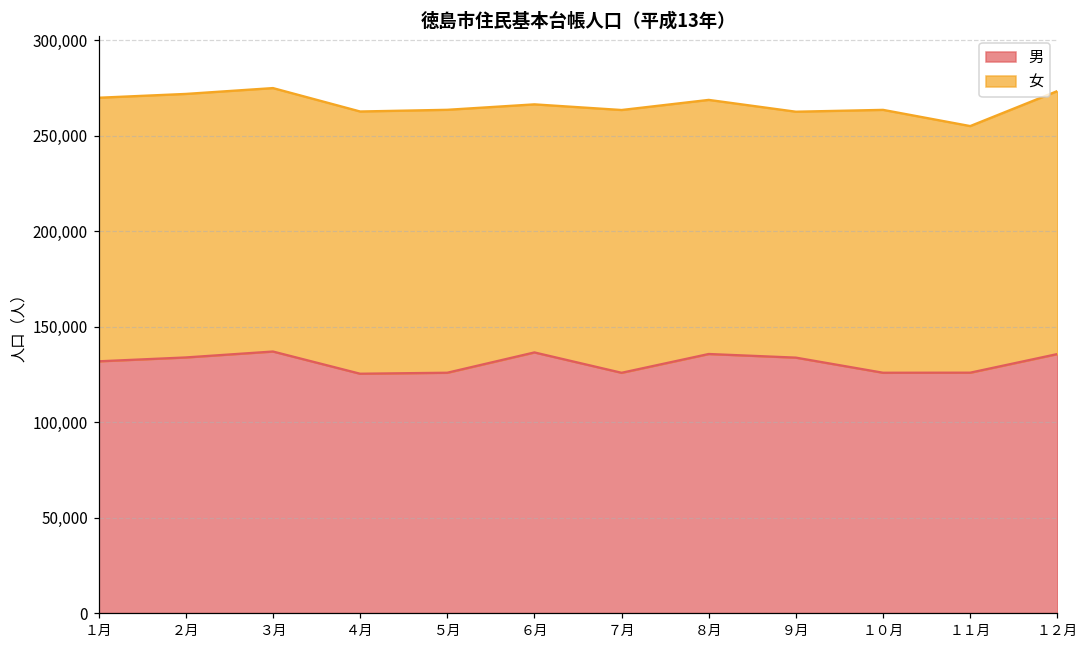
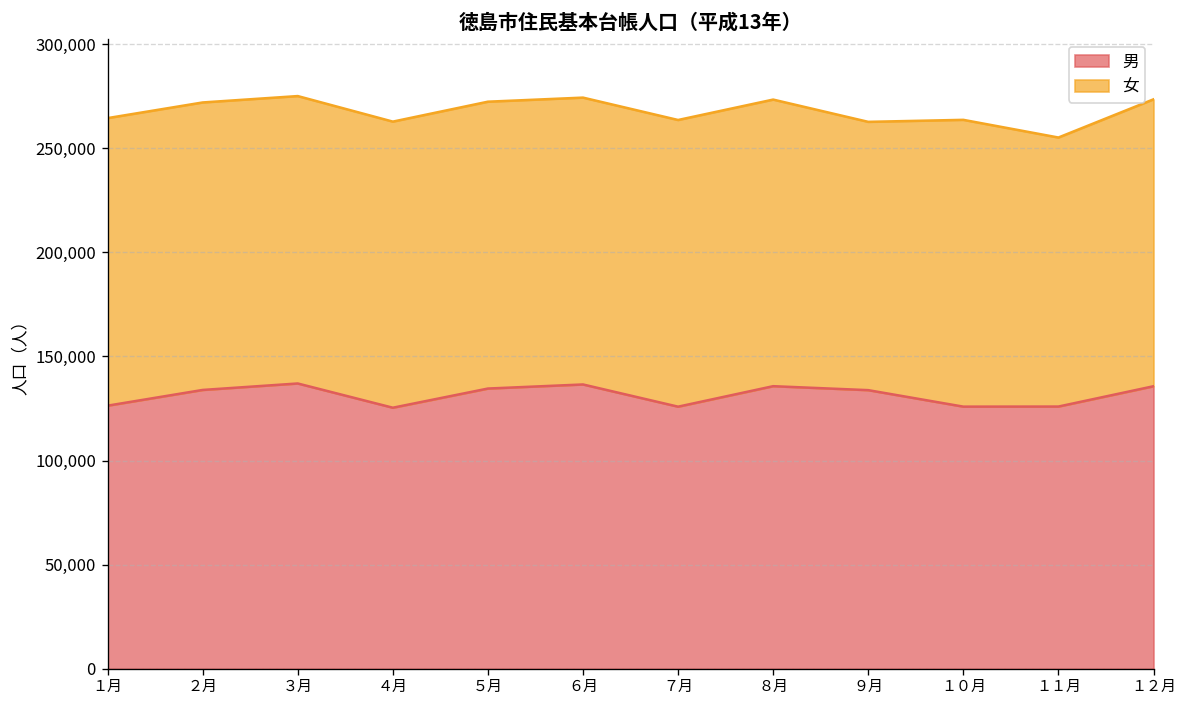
男, １月: 132,000 -> 126,000
男, ５月: 126,000 -> 135,000
女, ６月: 130,000 -> 138,000
女, ８月: 133,000 -> 138,000
